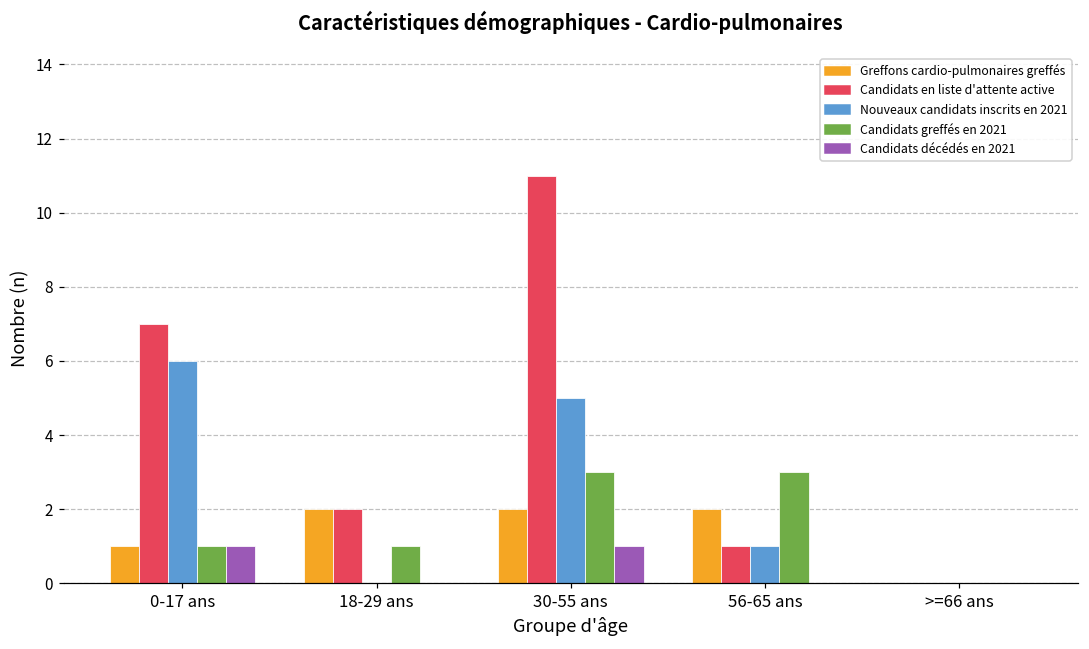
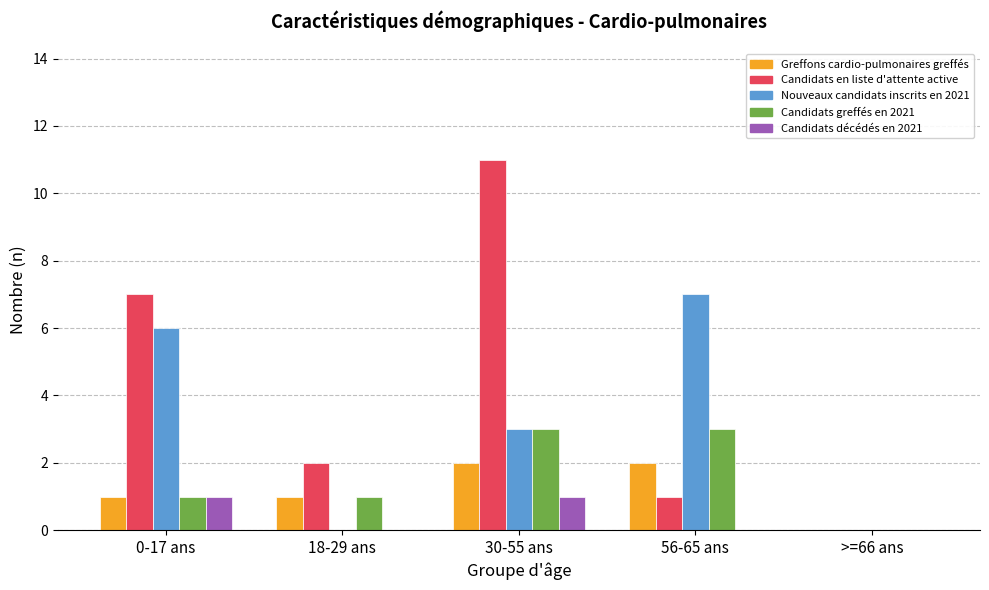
Greffons cardio-pulmonaires greffés, 18-29 ans: 2 -> 1
Nouveaux candidats inscrits en 2021, 30-55 ans: 5 -> 3
Nouveaux candidats inscrits en 2021, 56-65 ans: 1 -> 7
